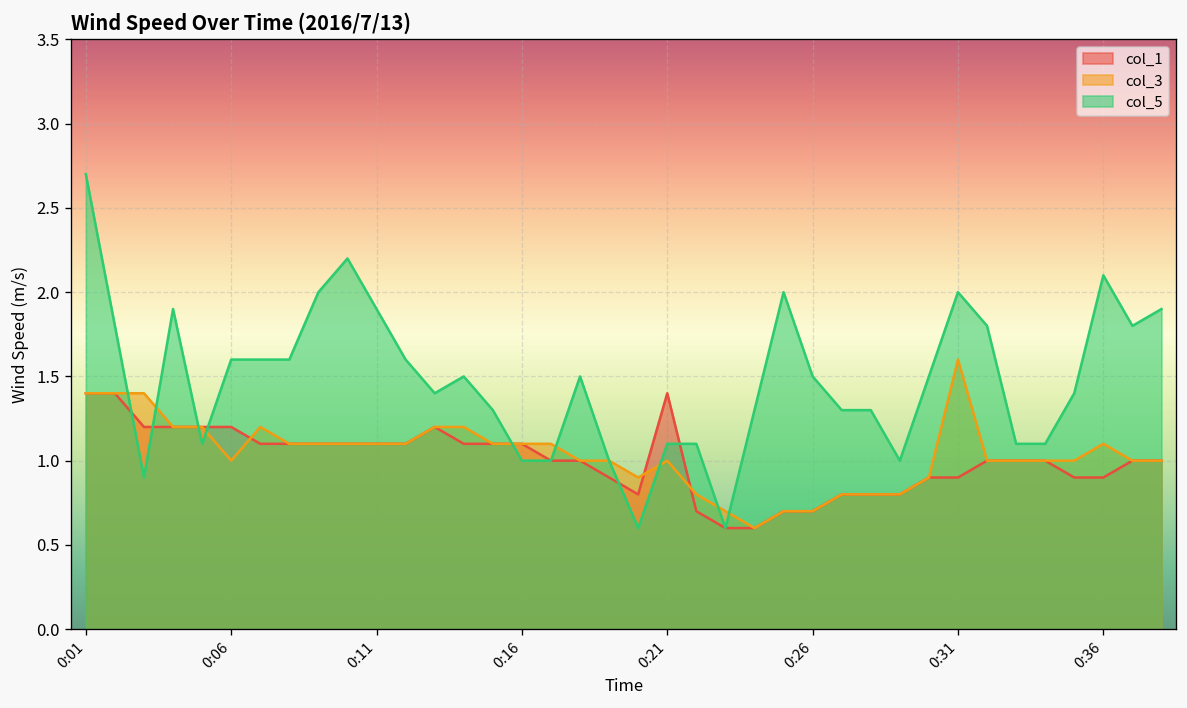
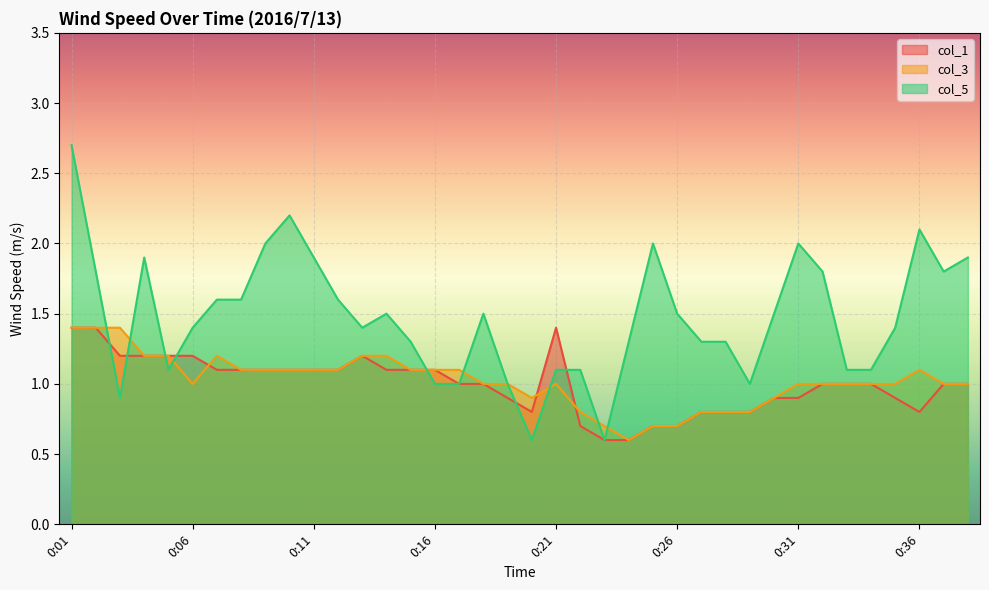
col_5, 0:06: 1.6 -> 1.4
col_3, 0:31: 1.6 -> 1.0
col_1, 0:36: 0.9 -> 0.8
